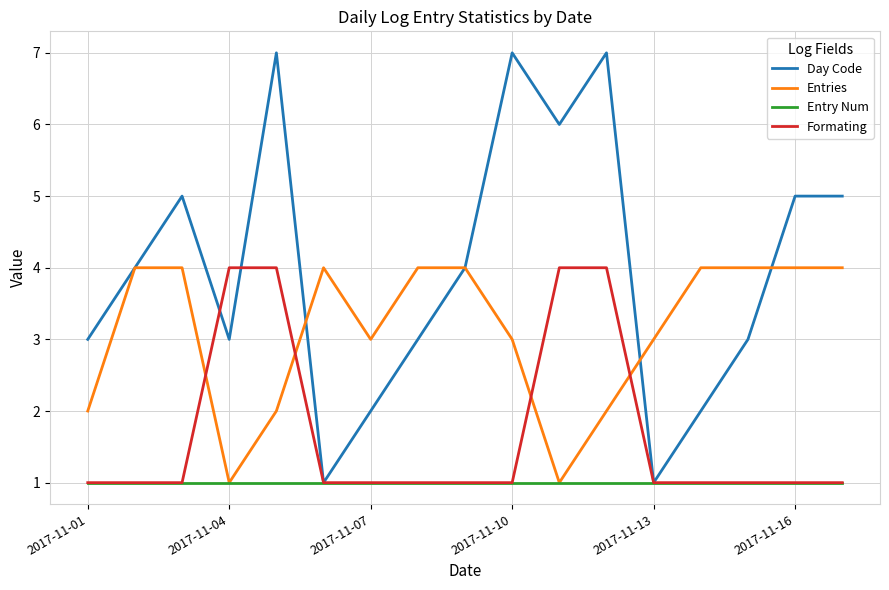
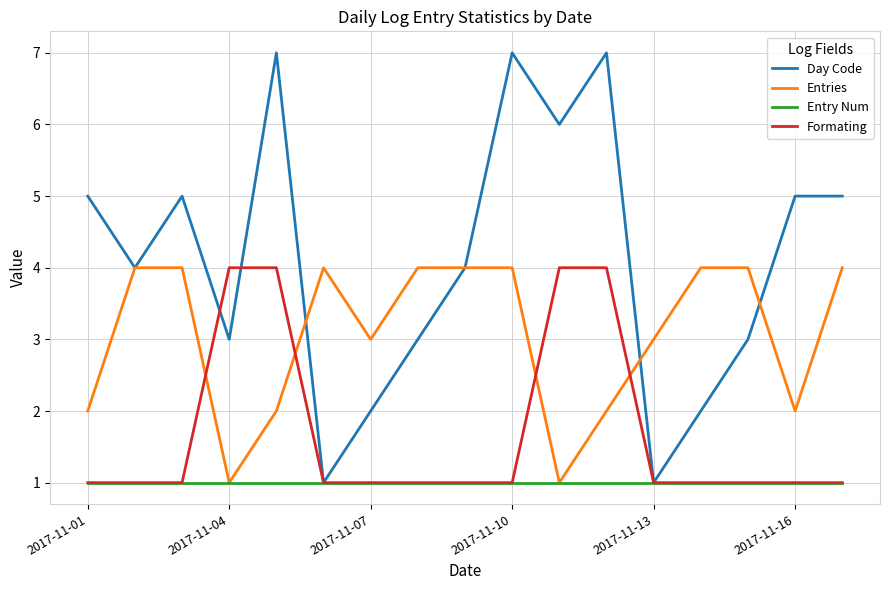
Day Code, 2017-11-01: 3 -> 5
Entries, 2017-11-10: 3 -> 4
Entries, 2017-11-16: 4 -> 2
